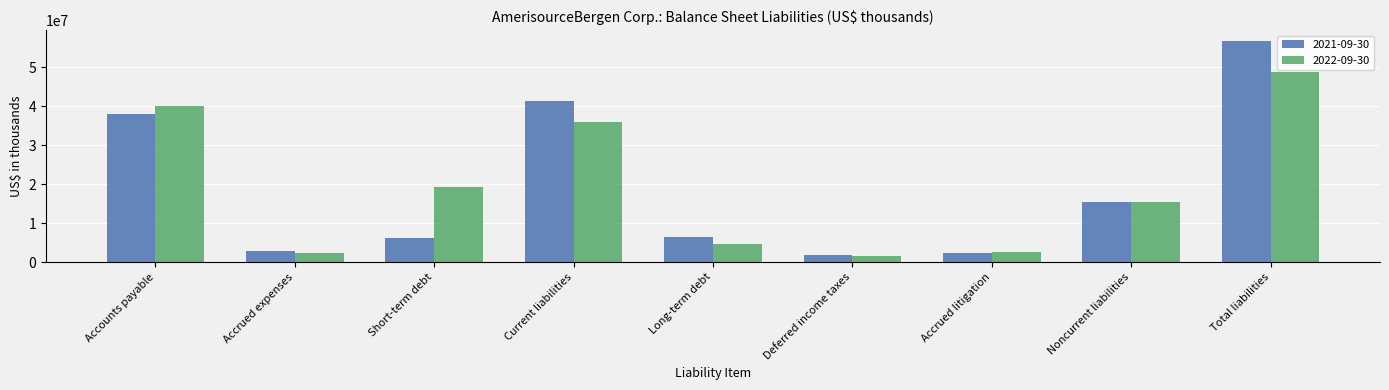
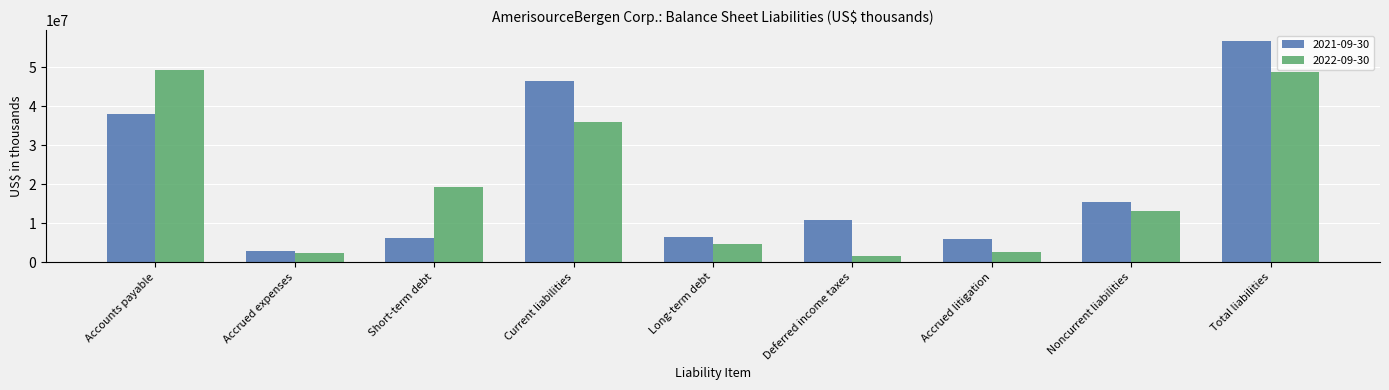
2022-09-30, Accounts payable: 40000000 -> 49000000
2021-09-30, Current liabilities: 41000000 -> 46000000
2021-09-30, Deferred income taxes: 2000000 -> 11000000
2021-09-30, Accrued litigation: 2000000 -> 6000000
2022-09-30, Noncurrent liabilities: 15000000 -> 13000000
